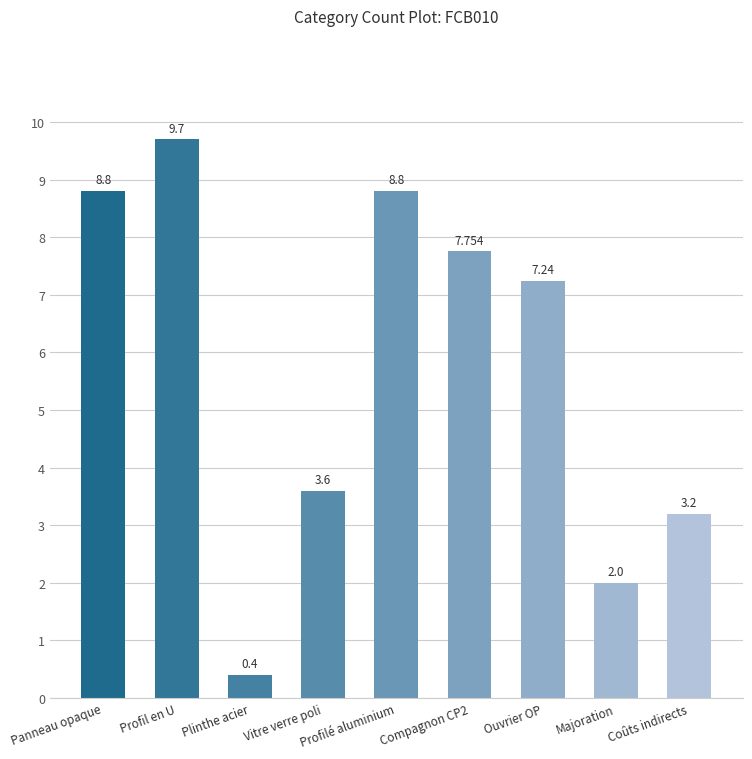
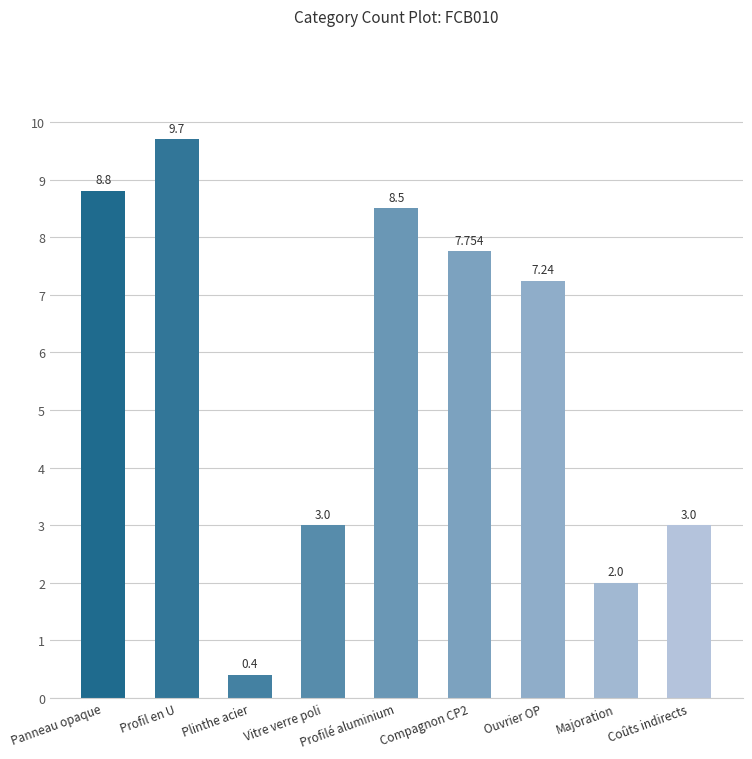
Vitre verre poli: 3.6 -> 3.0
Profilé aluminium: 8.8 -> 8.5
Coûts indirects: 3.2 -> 3.0
